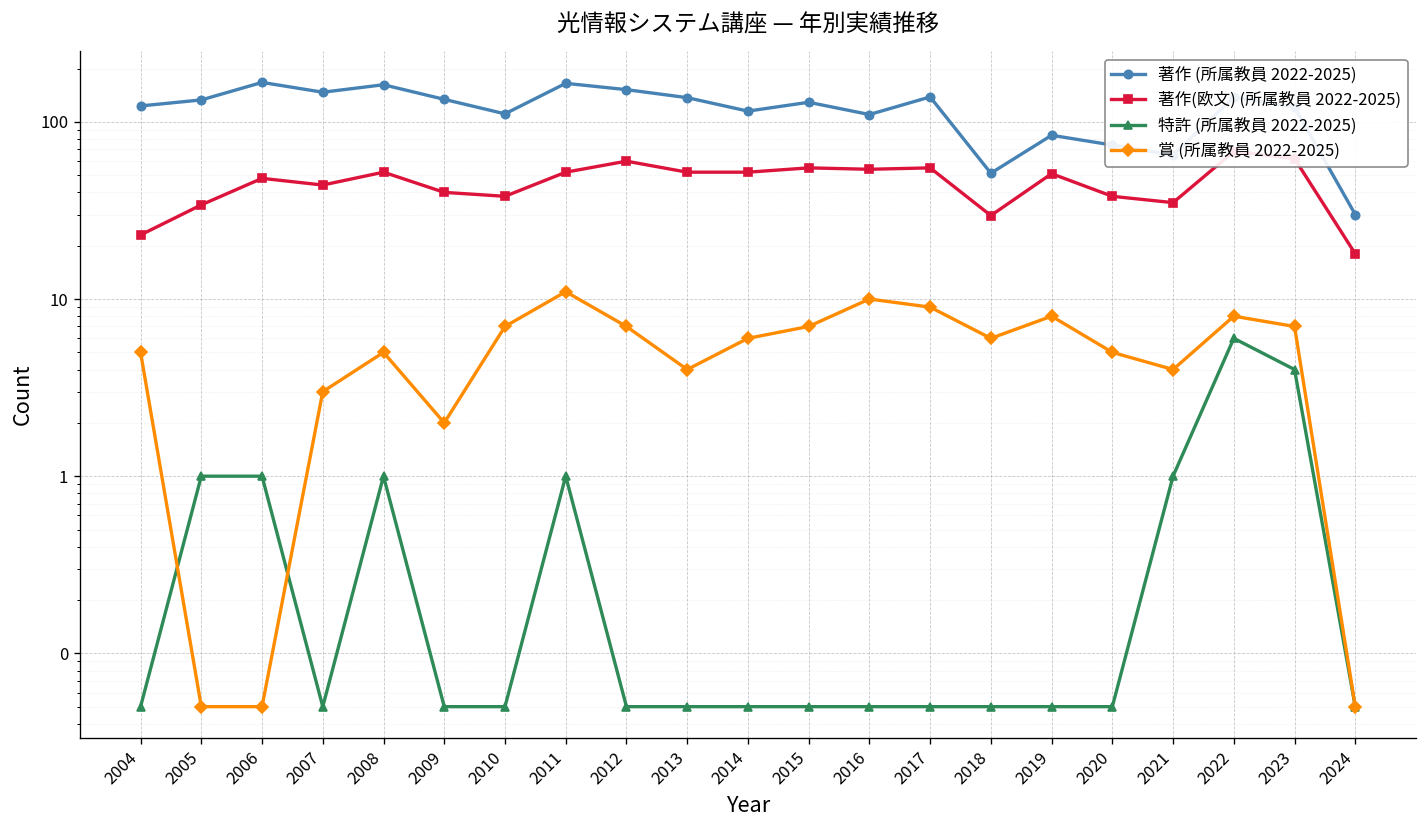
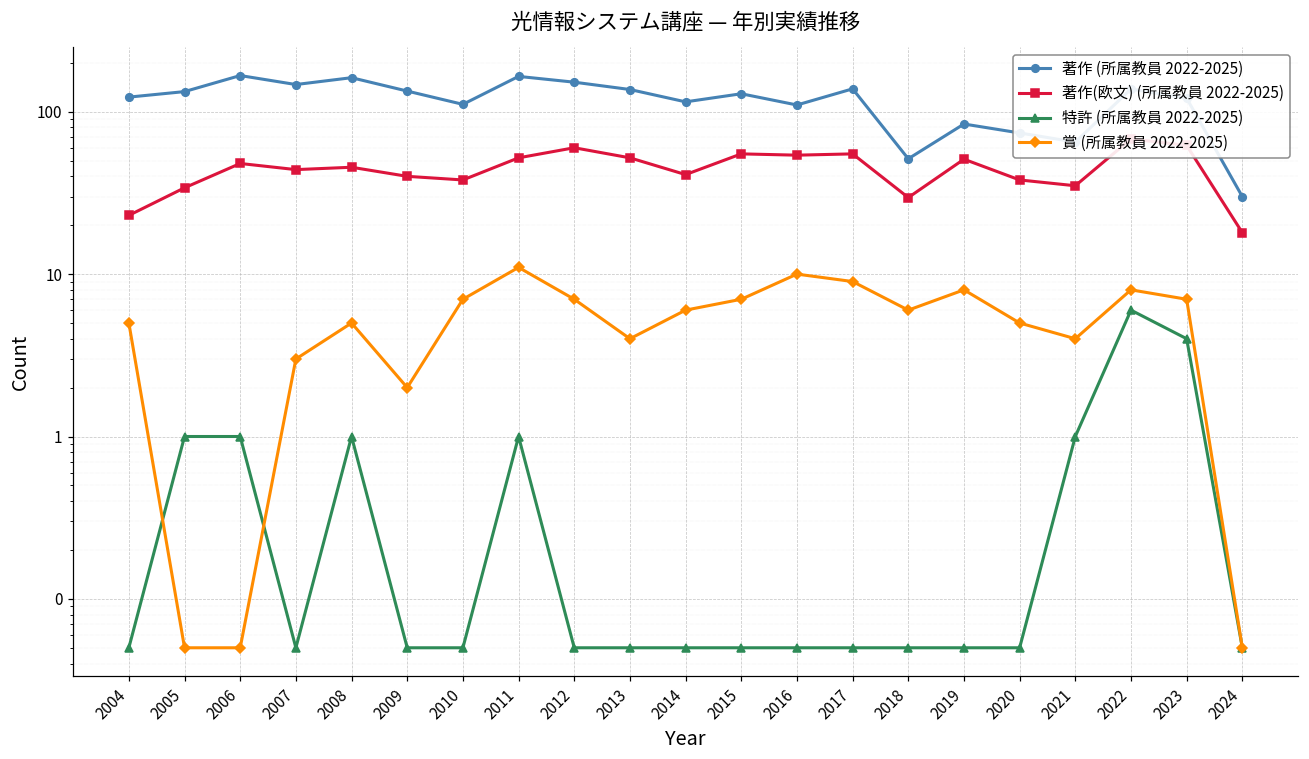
著作(欧文) (所属教員 2022-2025), 2008: 52 -> 46
著作(欧文) (所属教員 2022-2025), 2014: 52 -> 41
